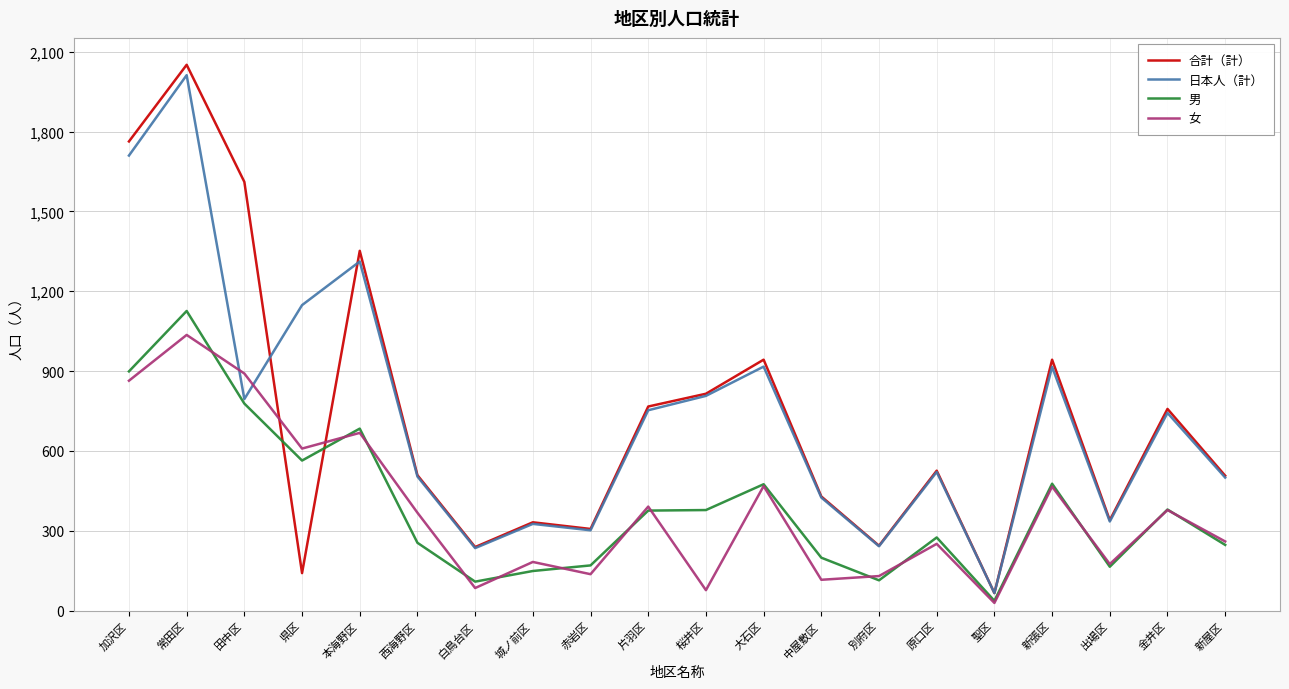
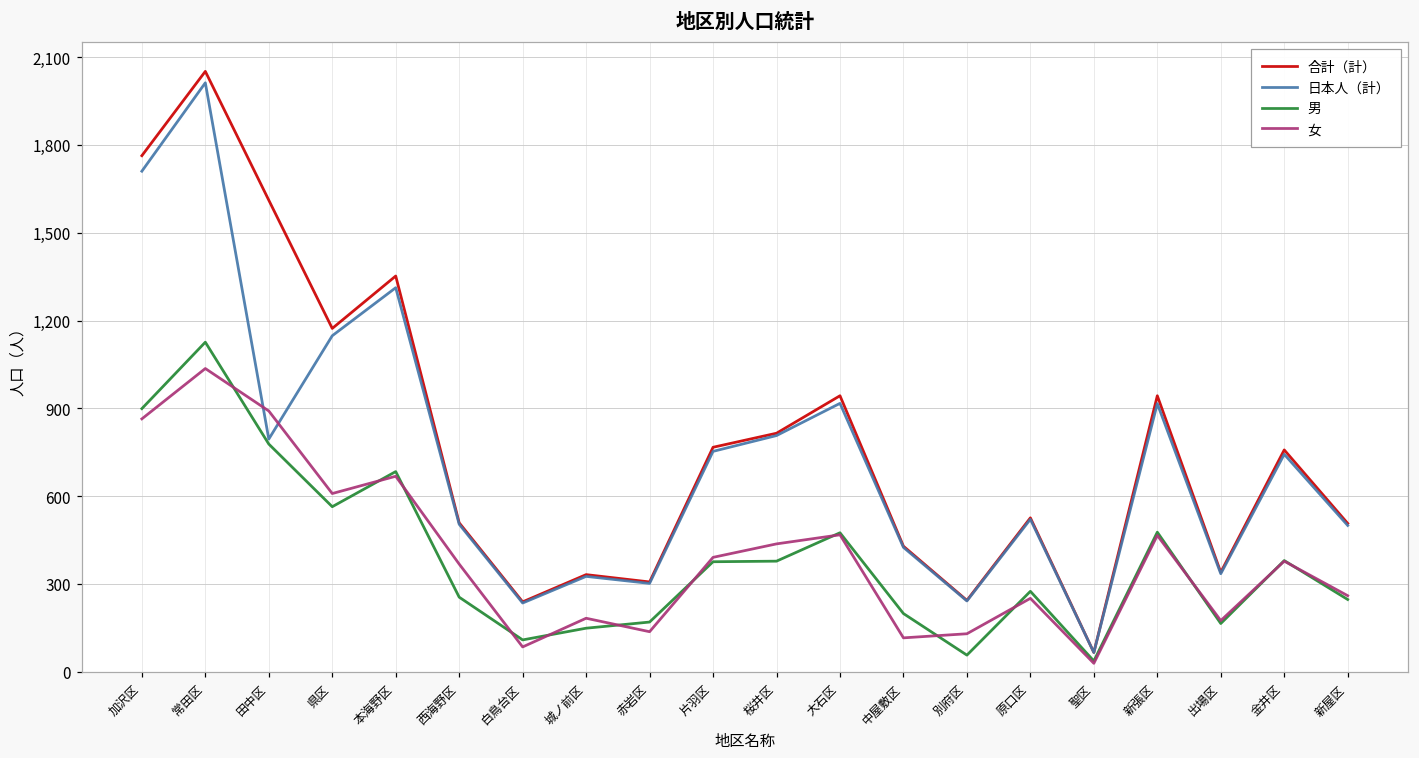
合計（計）, 県区: 140 -> 1,170
女, 桜井区: 80 -> 440
男, 別府区: 110 -> 60
